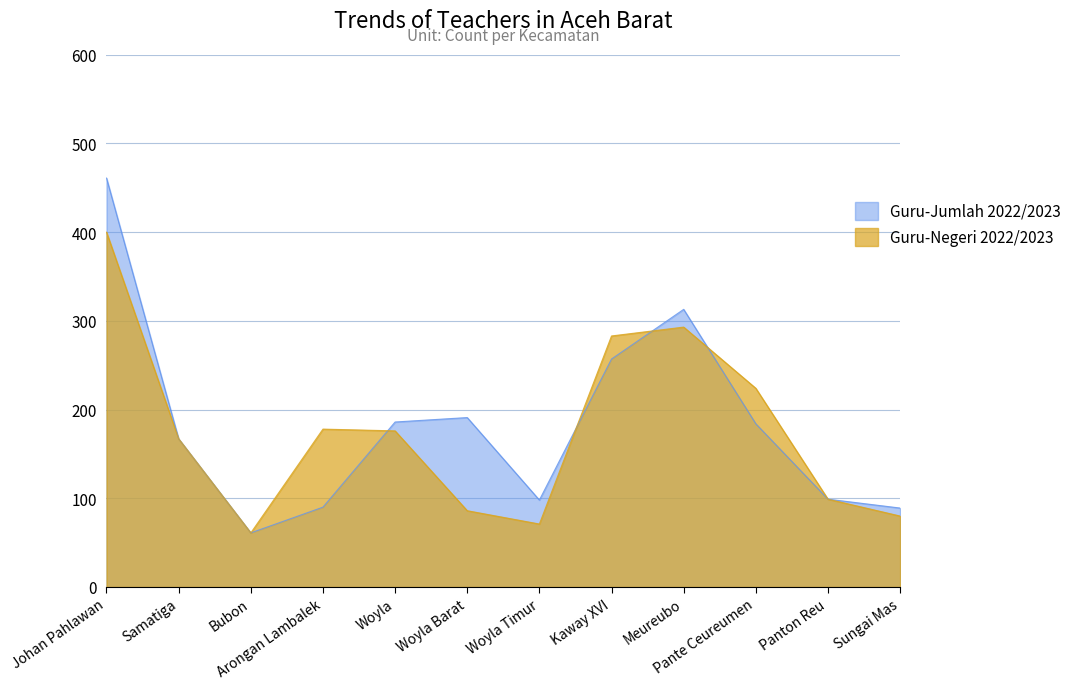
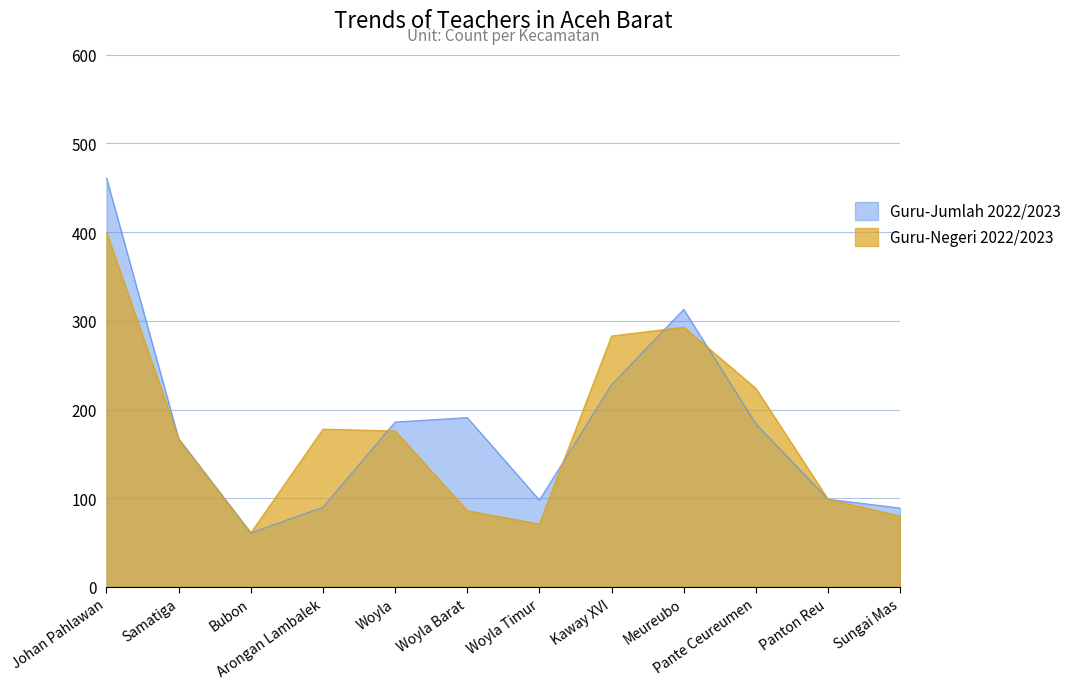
Guru-Jumlah 2022/2023, Kaway XVI: 260 -> 230
